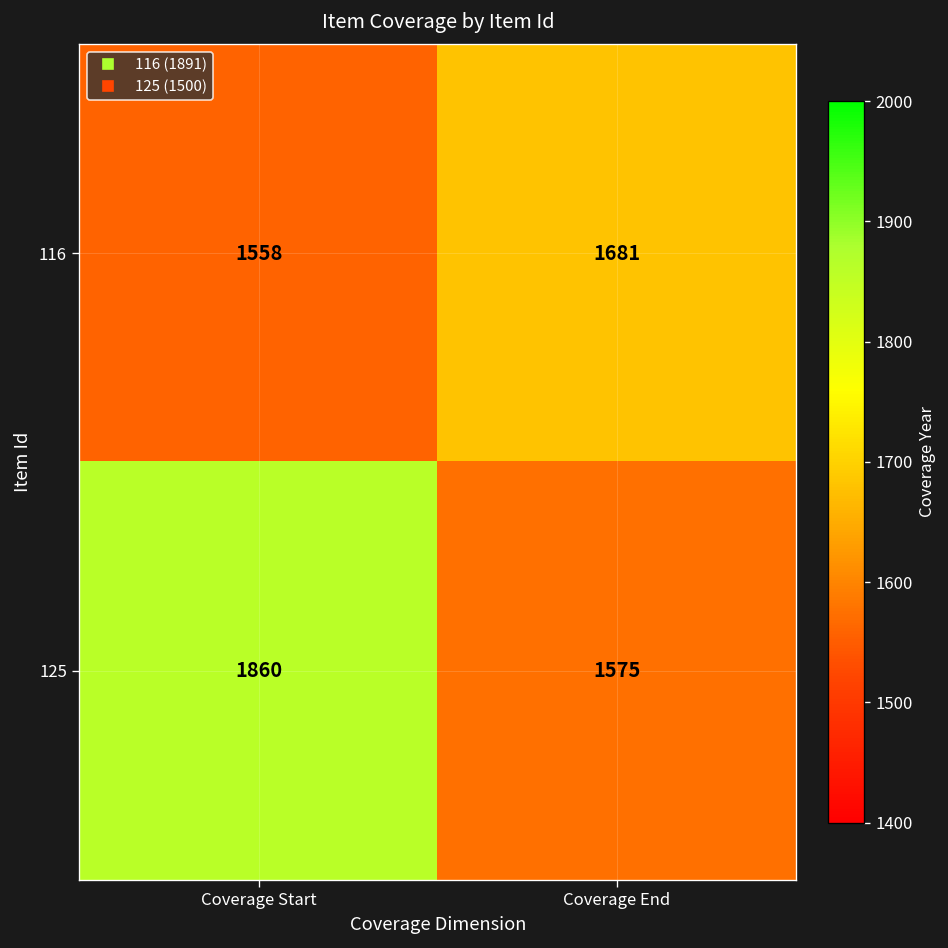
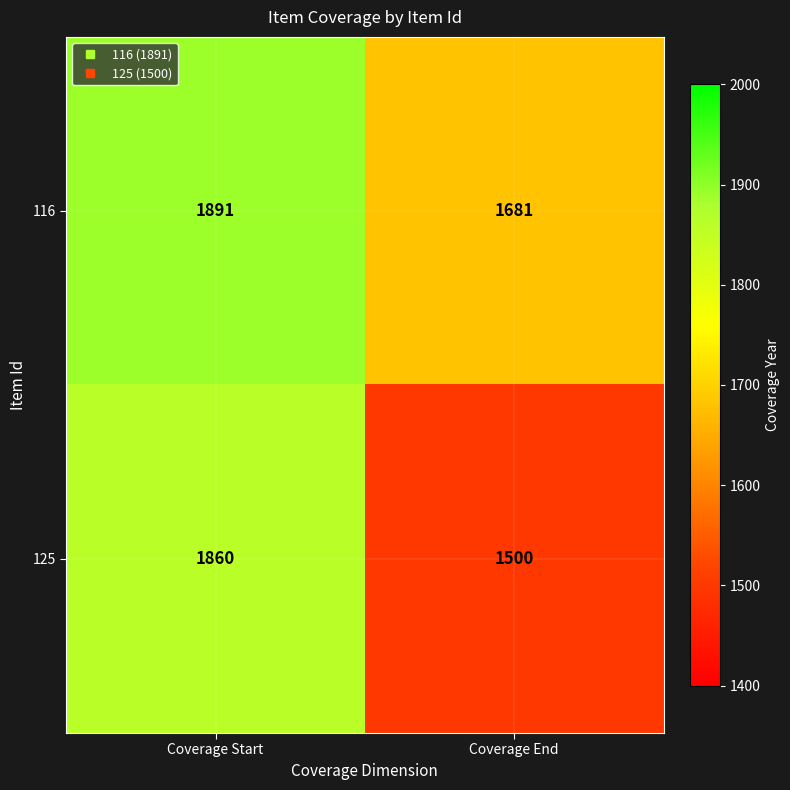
116, Coverage Start: 1558 -> 1891
125, Coverage End: 1575 -> 1500
